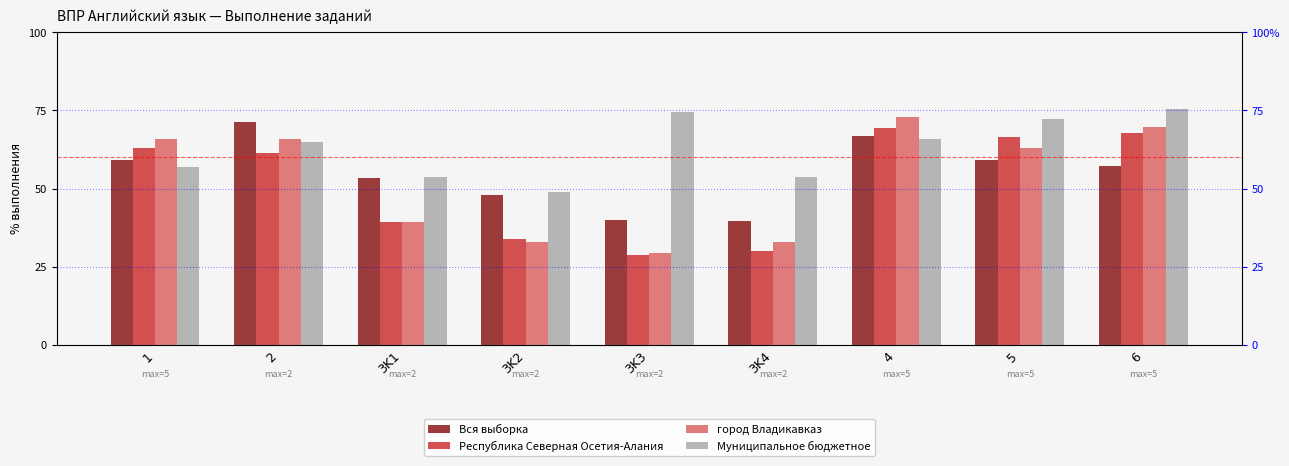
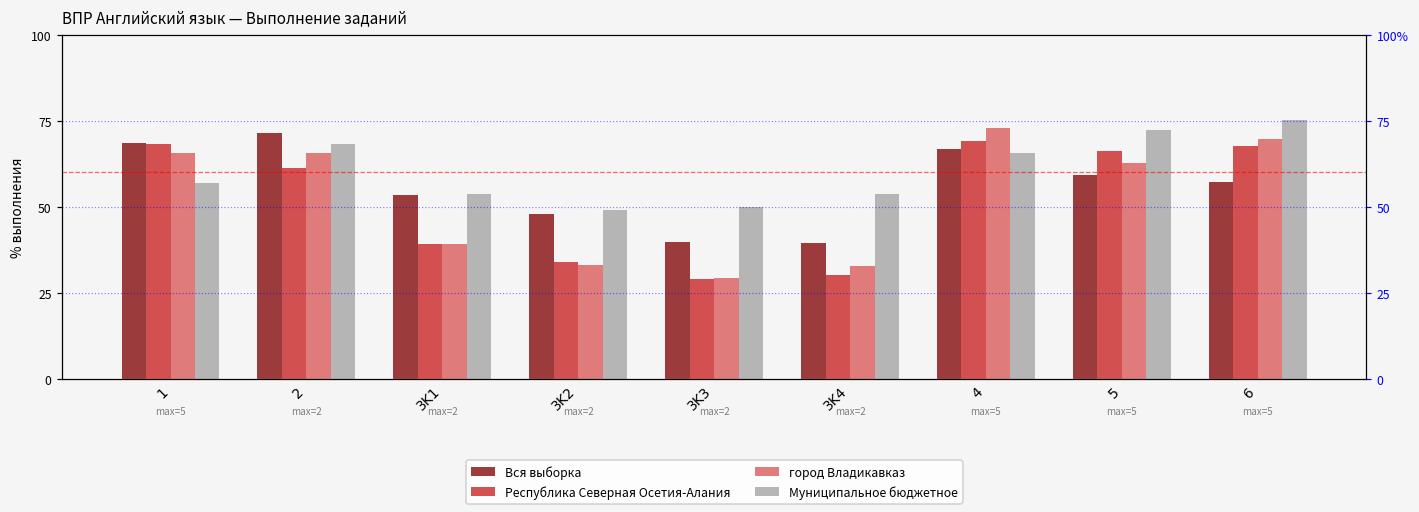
Вся выборка, 1: 59 -> 68
Республика Северная Осетия-Алания, 1: 63 -> 68
Муниципальное бюджетное, 2: 65 -> 68
Муниципальное бюджетное, 3K3: 75 -> 50
